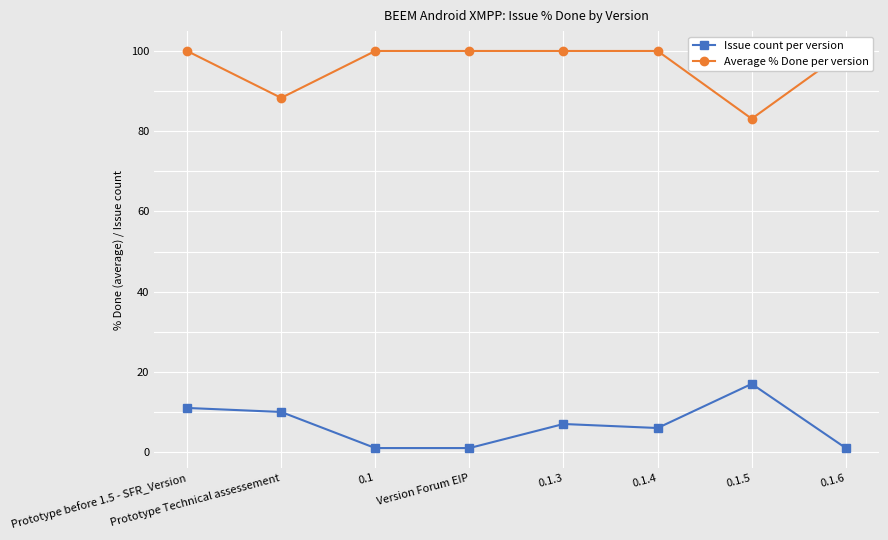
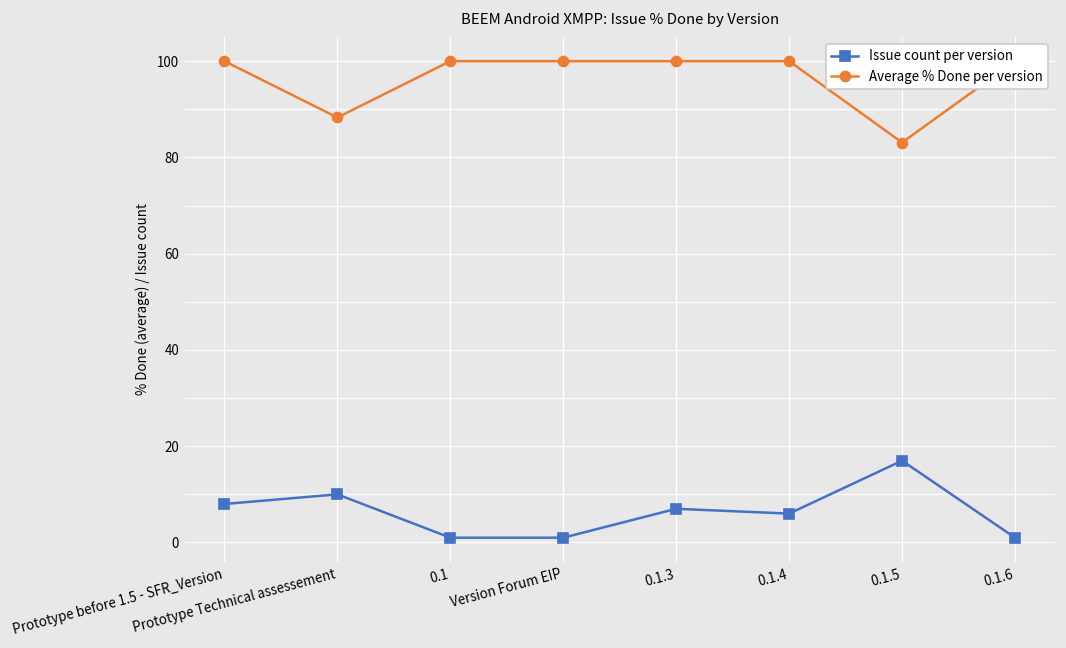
Issue count per version, Prototype before 1.5 - SFR_Version: 11 -> 8
